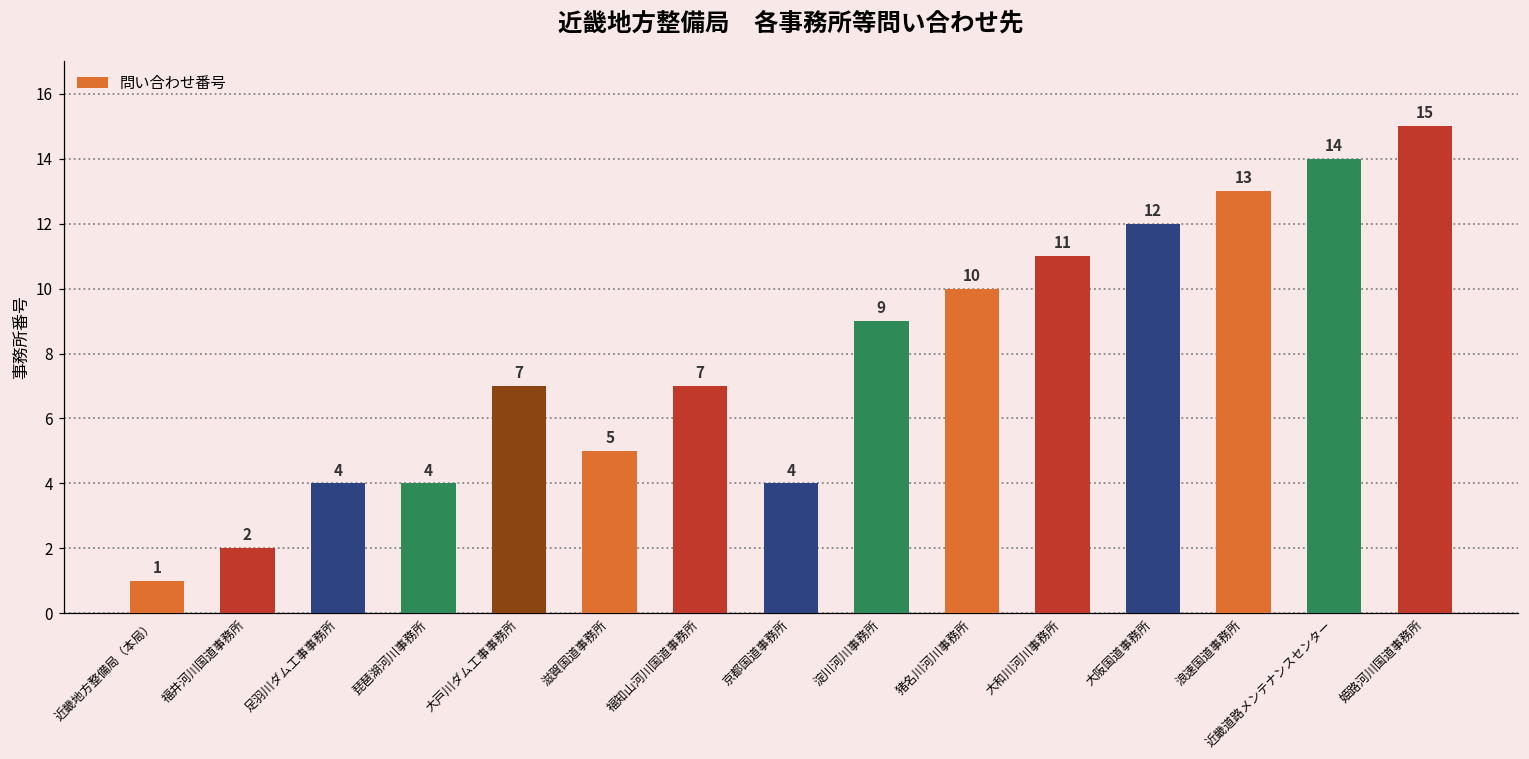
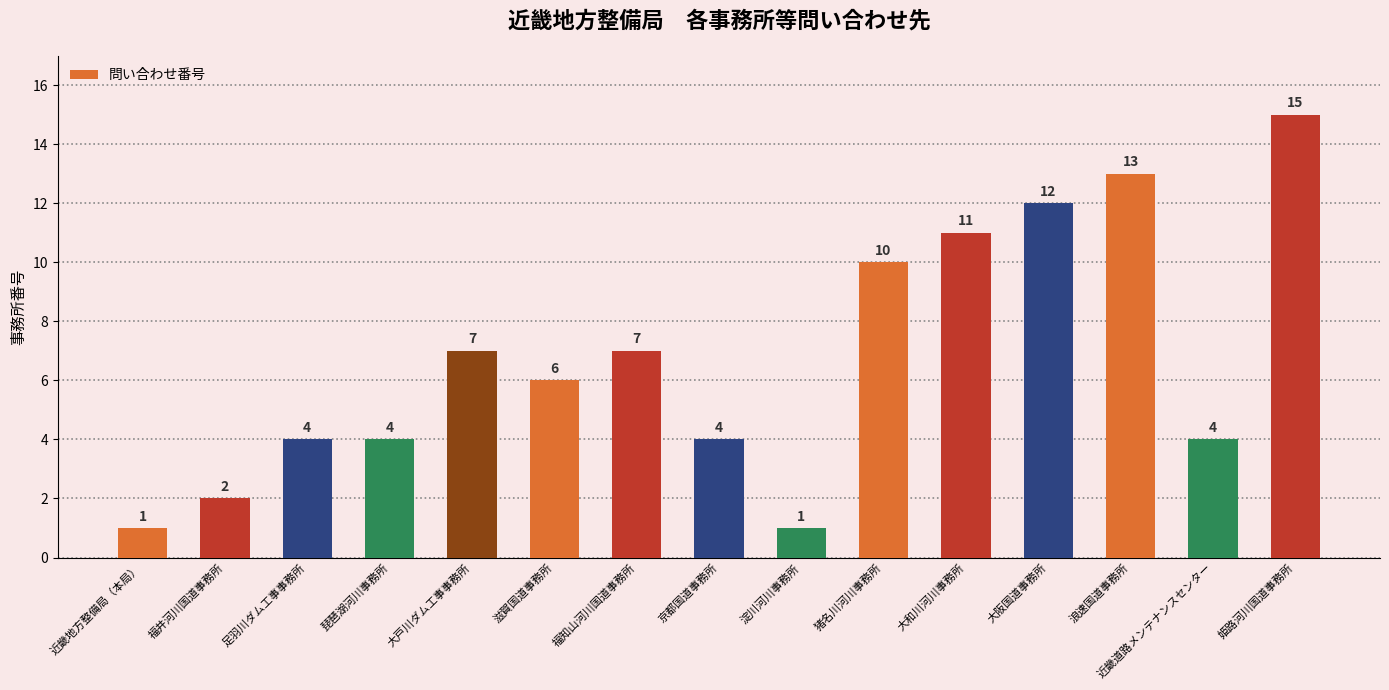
滋賀国道事務所: 5 -> 6
淀川河川事務所: 9 -> 1
近畿道路メンテナンスセンター: 14 -> 4
